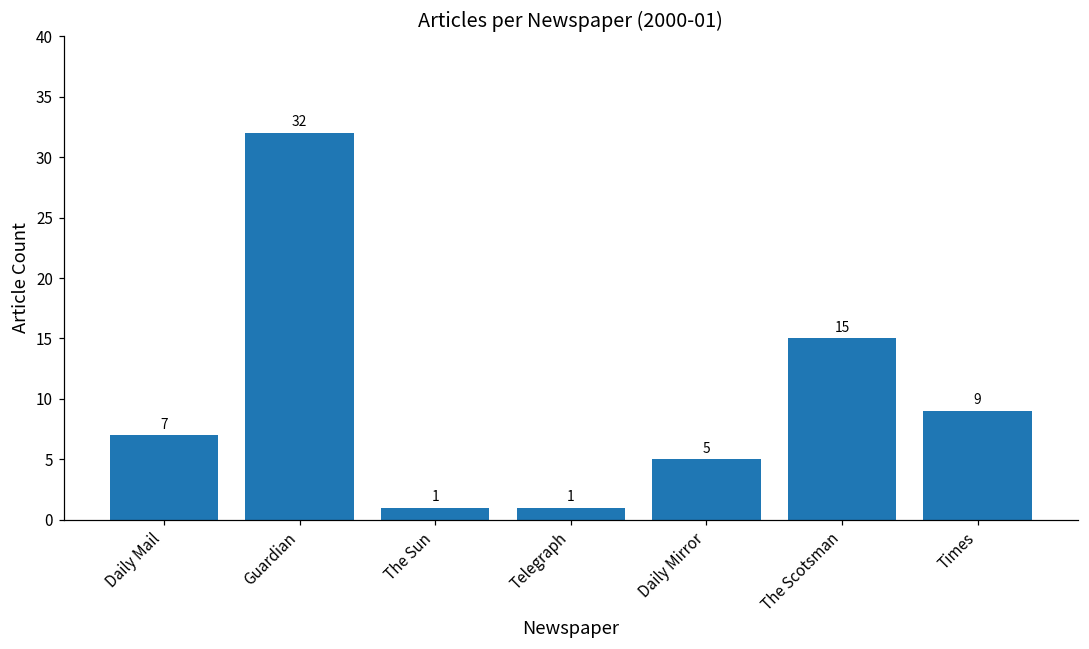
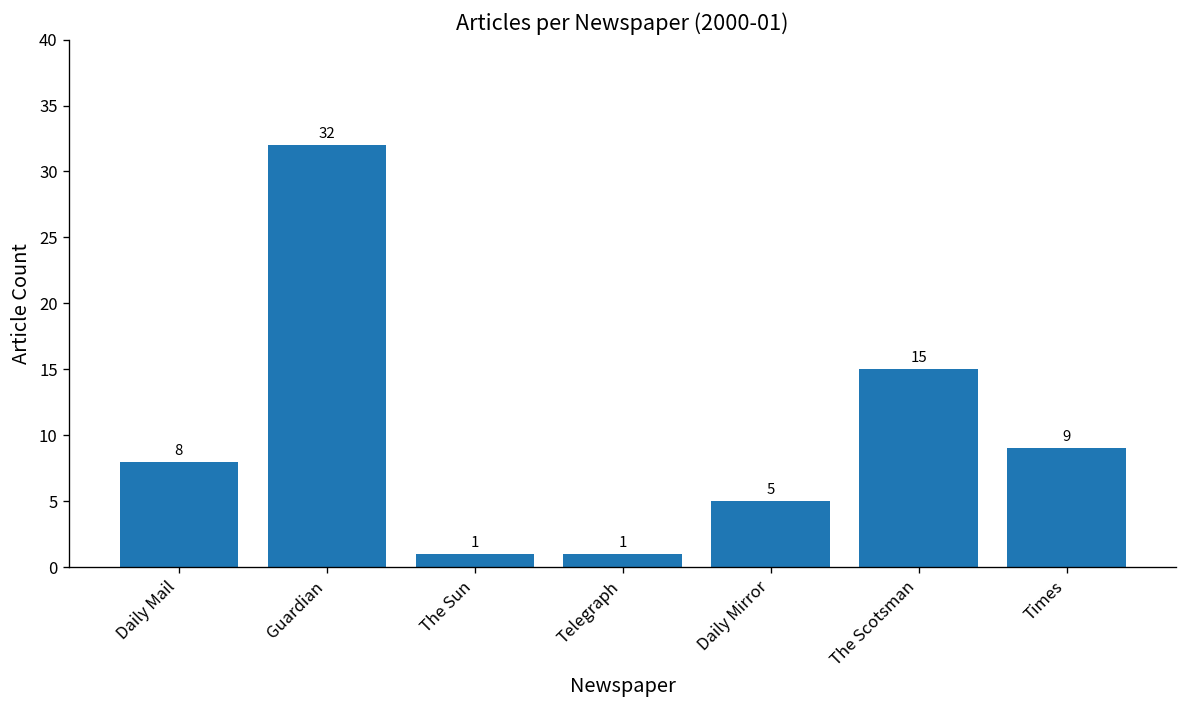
Daily Mail: 7 -> 8
